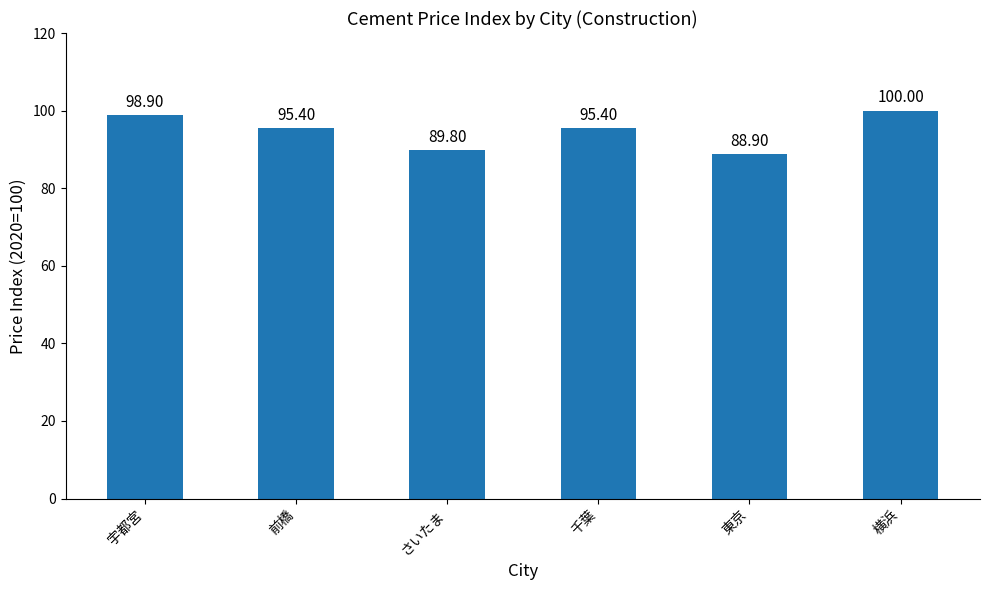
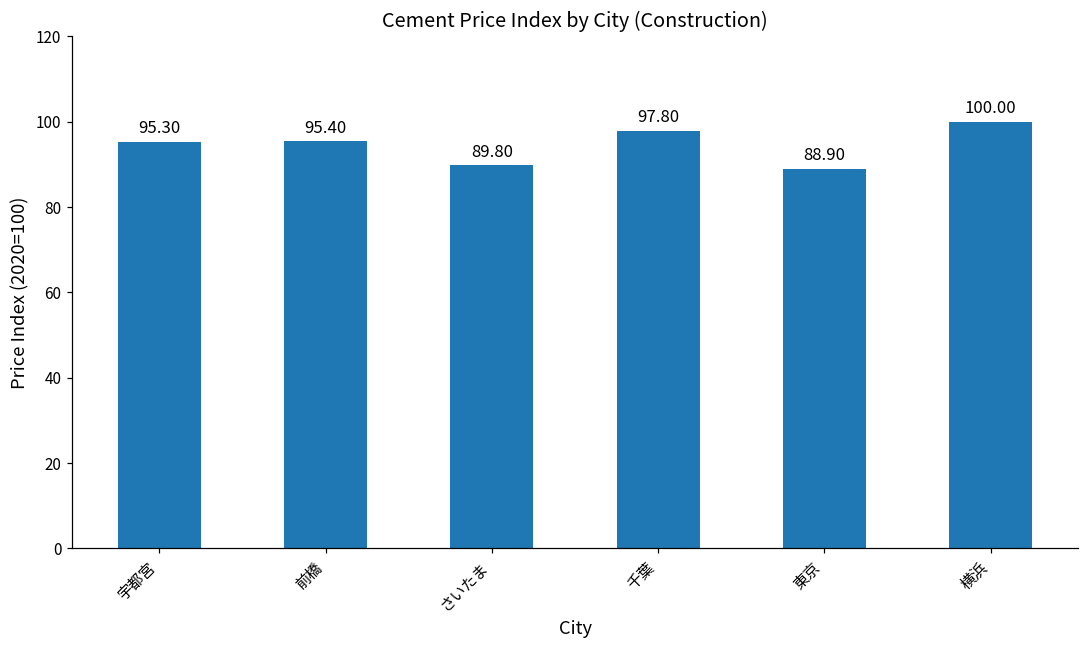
宇都宮: 98.90 -> 95.30
千葉: 95.40 -> 97.80
